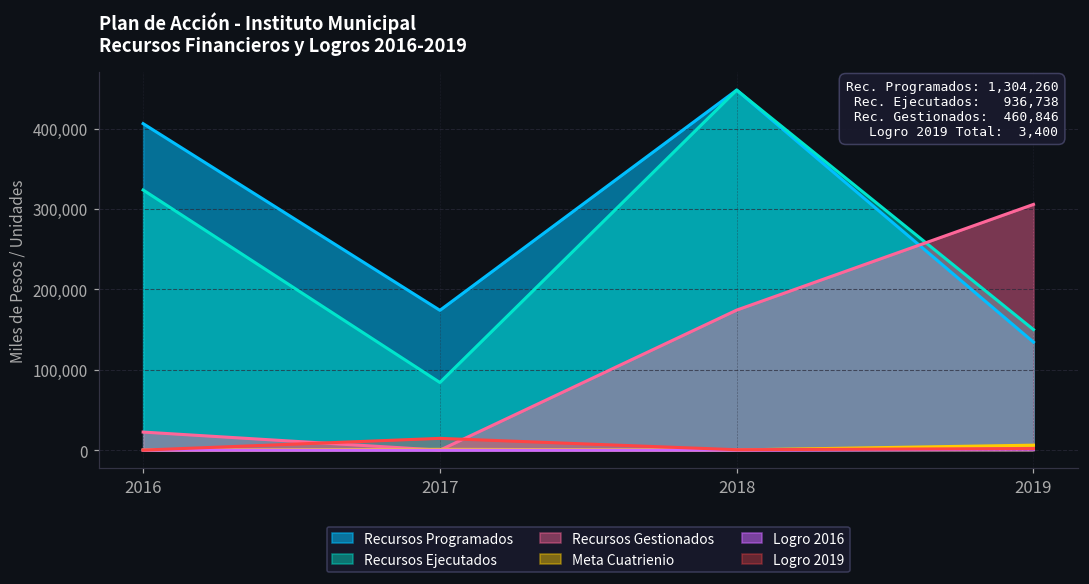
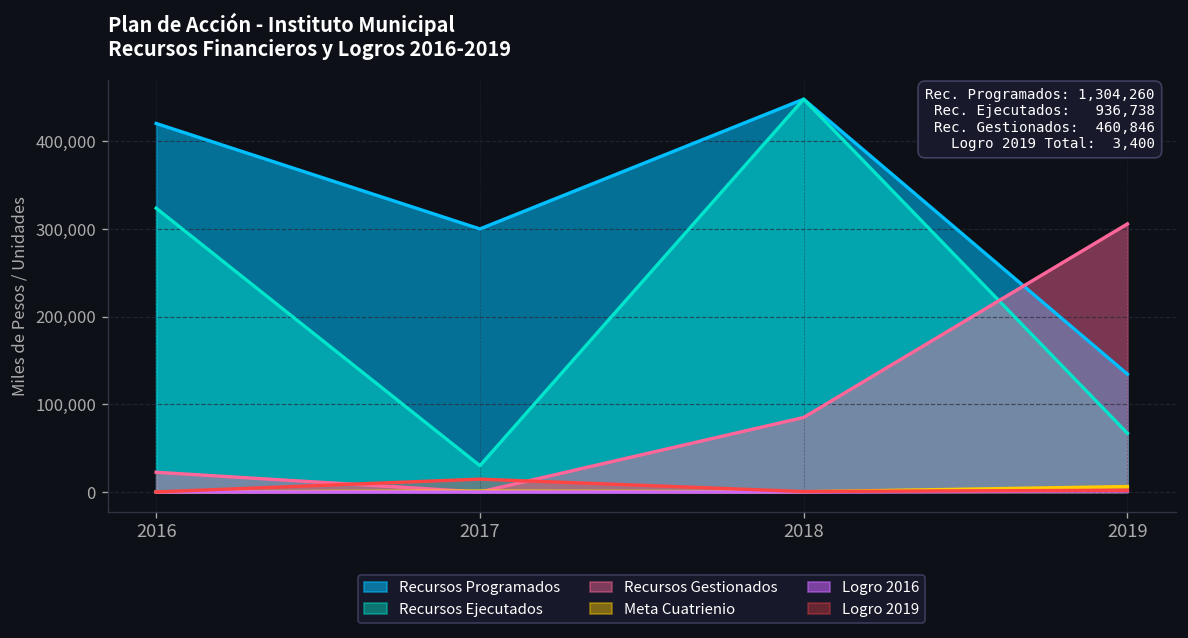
Recursos Programados, 2016: 410,000 -> 420,000
Recursos Programados, 2017: 170,000 -> 300,000
Recursos Ejecutados, 2017: 80,000 -> 30,000
Recursos Gestionados, 2018: 170,000 -> 90,000
Recursos Ejecutados, 2019: 150,000 -> 70,000
